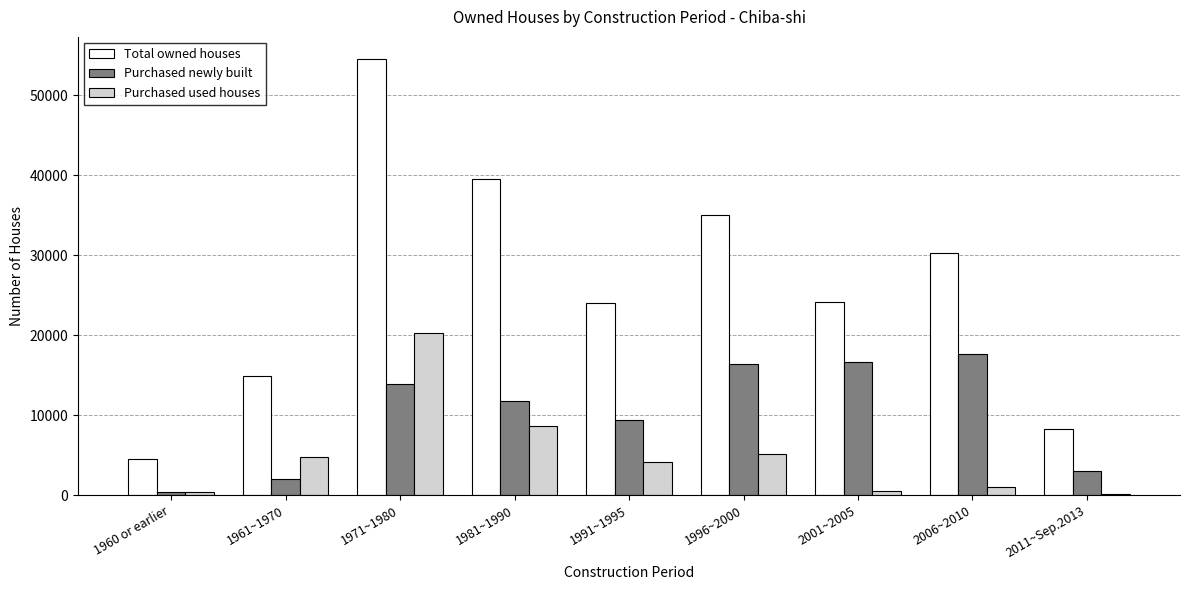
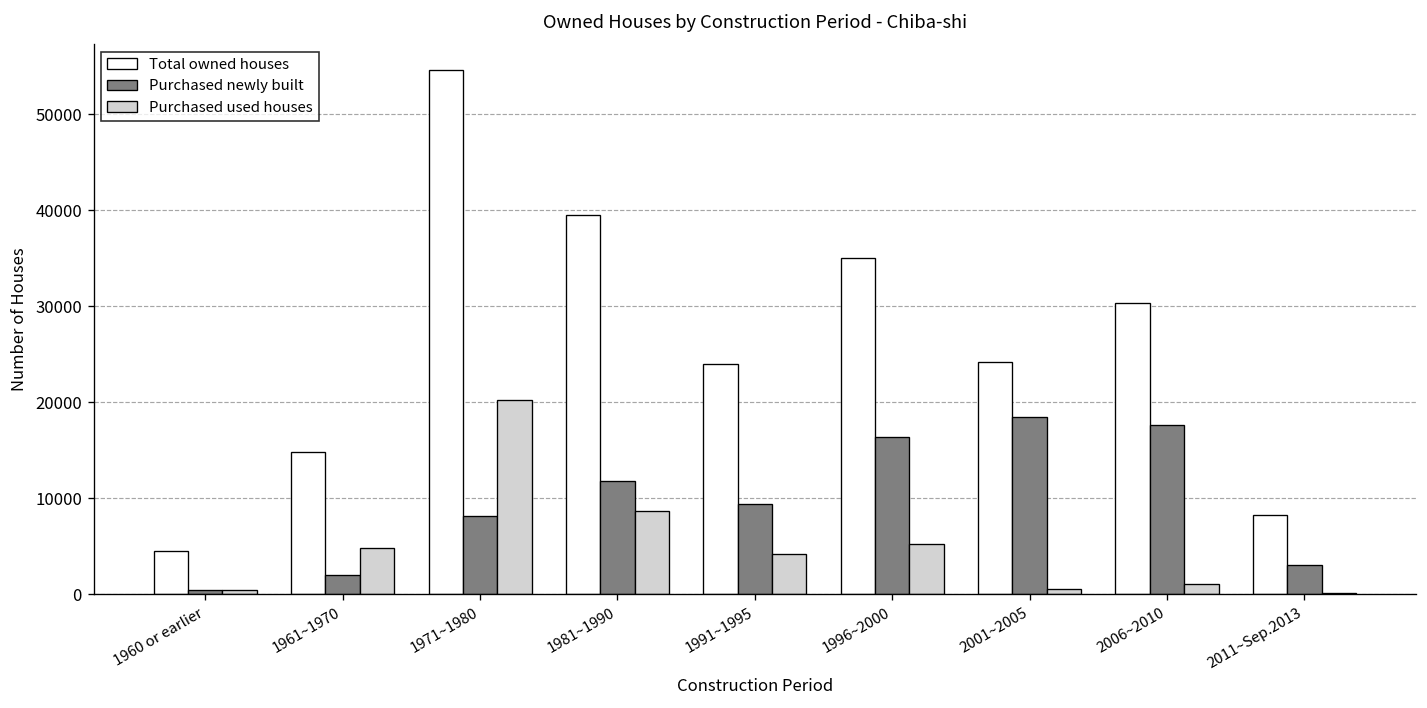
Purchased newly built, 1971~1980: 14000 -> 8000
Purchased newly built, 2001~2005: 17000 -> 18000
